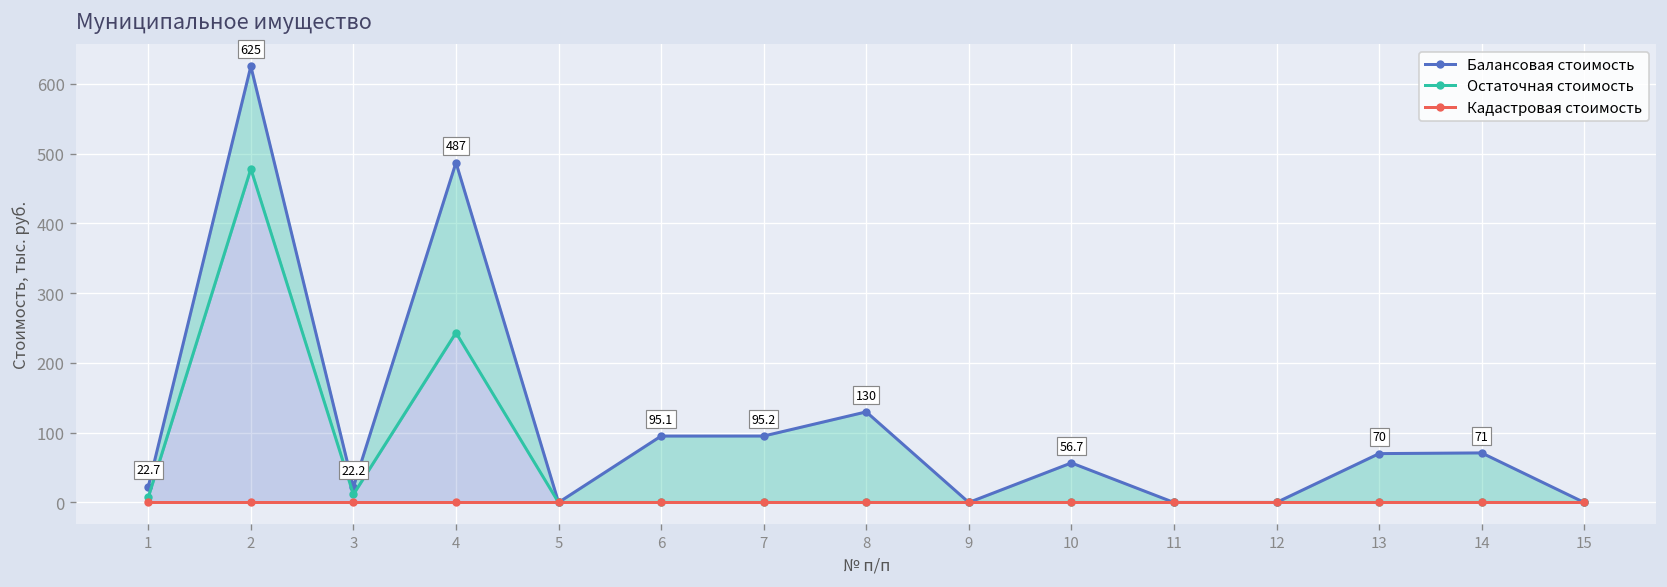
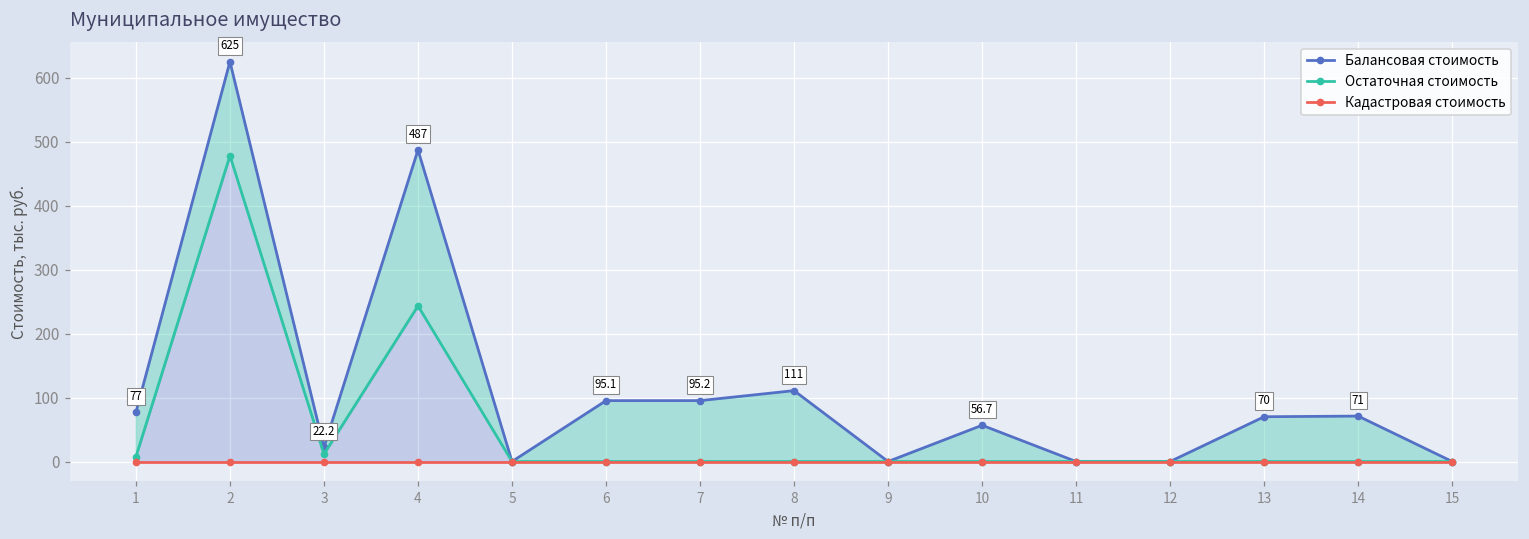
Балансовая стоимость, 1: 22.7 -> 77
Балансовая стоимость, 8: 130 -> 111
